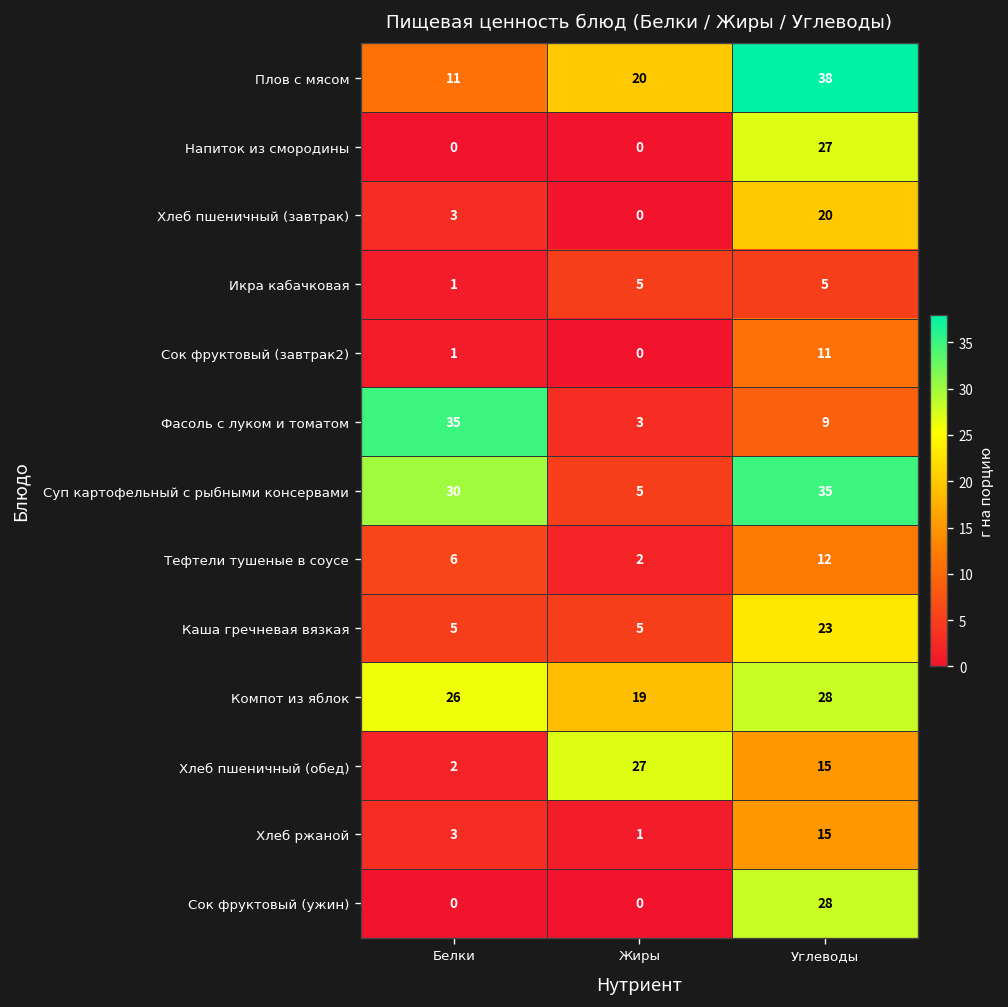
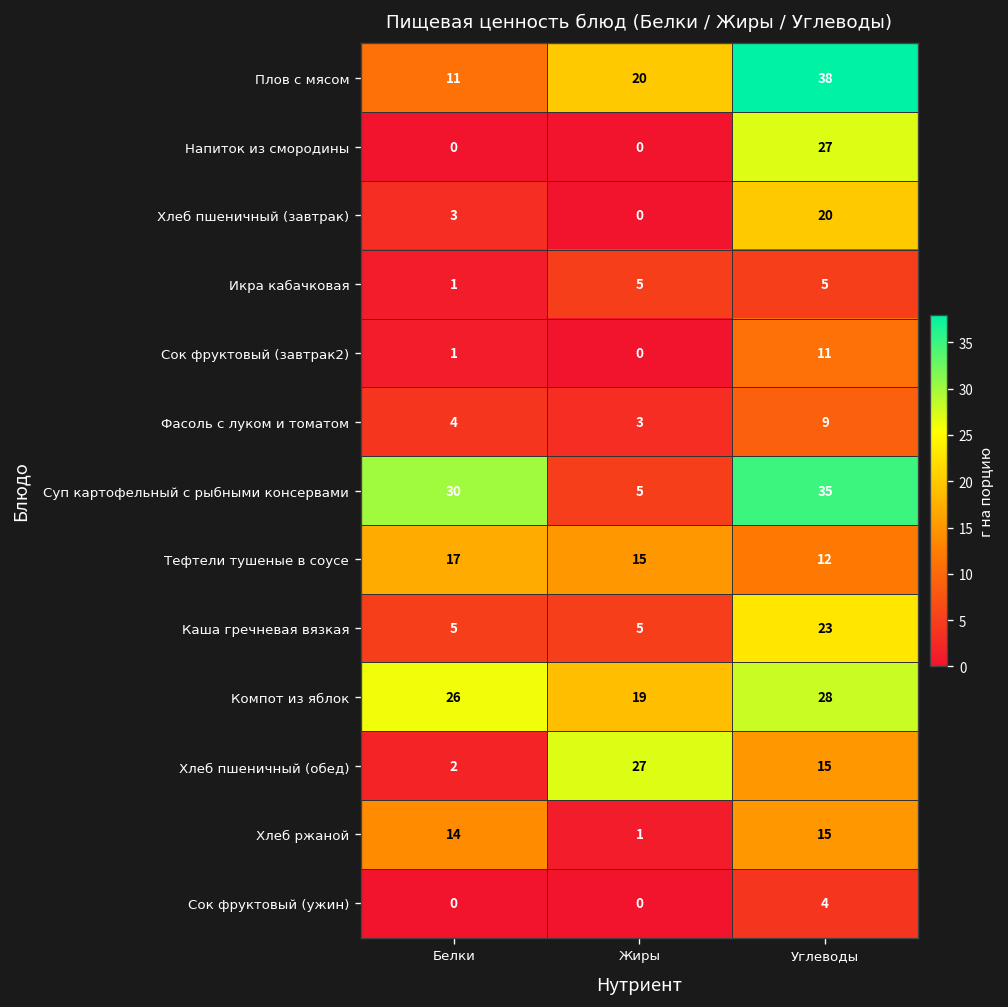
Фасоль с луком и томатом, Белки: 35 -> 4
Тефтели тушеные в соусе, Белки: 6 -> 17
Тефтели тушеные в соусе, Жиры: 2 -> 15
Хлеб ржаной, Белки: 3 -> 14
Сок фруктовый (ужин), Углеводы: 28 -> 4
